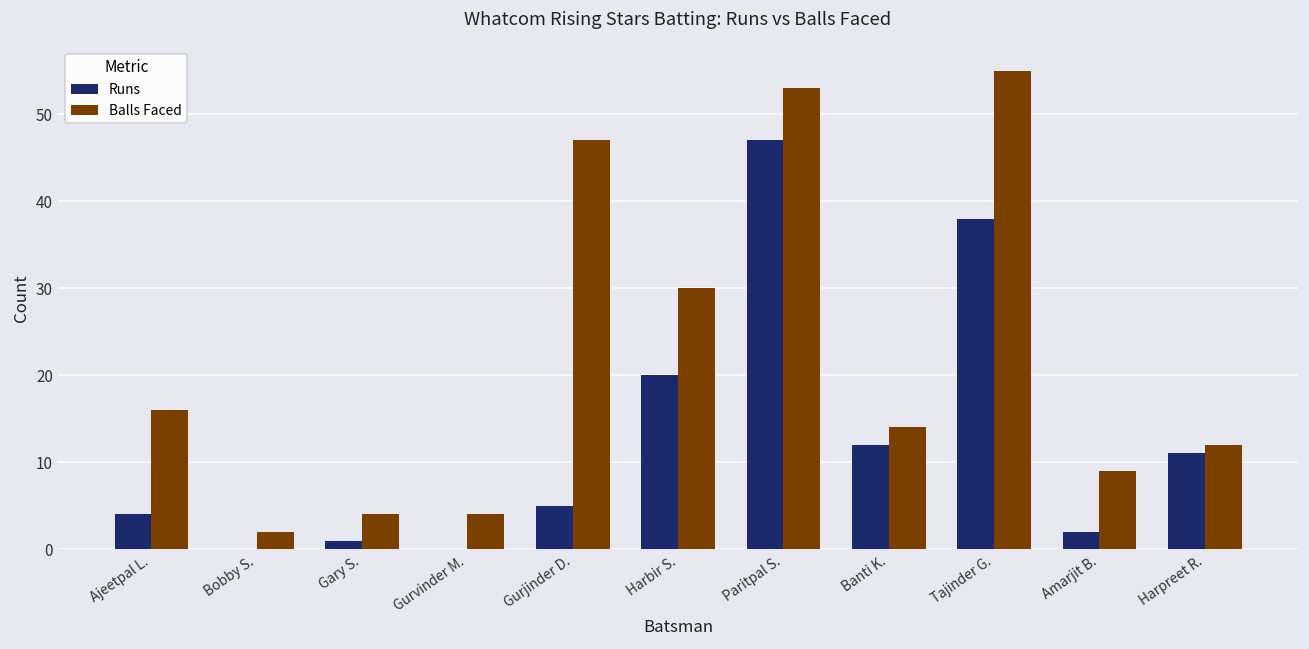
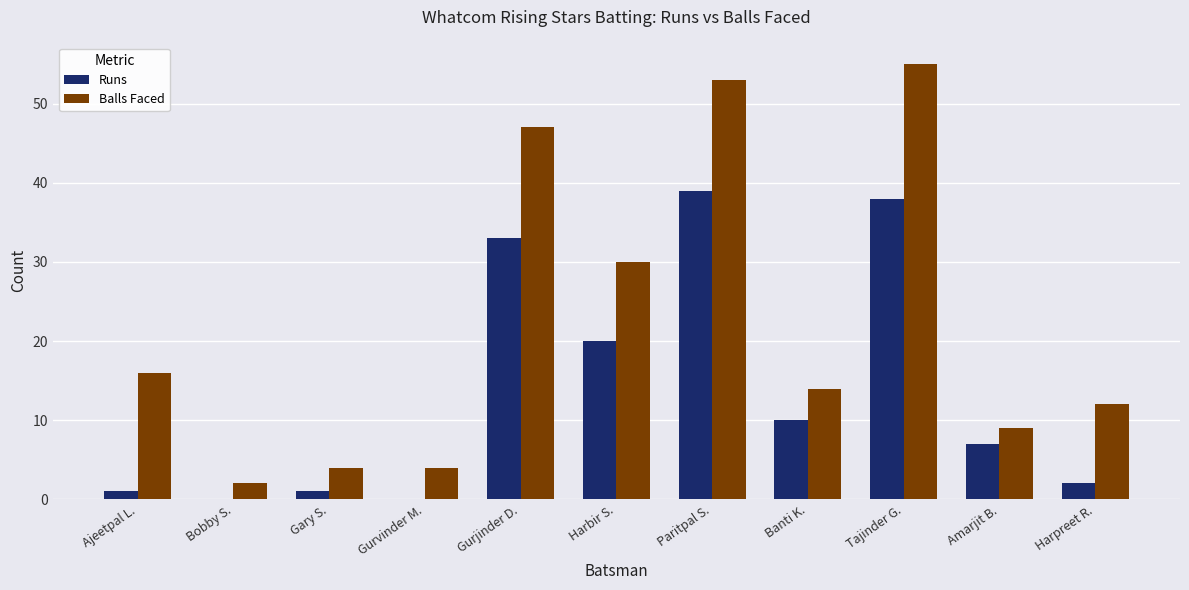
Runs, Ajeetpal L.: 4 -> 1
Runs, Gurjinder D.: 5 -> 33
Runs, Paritpal S.: 47 -> 39
Runs, Banti K.: 12 -> 10
Runs, Amarjit B.: 2 -> 7
Runs, Harpreet R.: 11 -> 2
